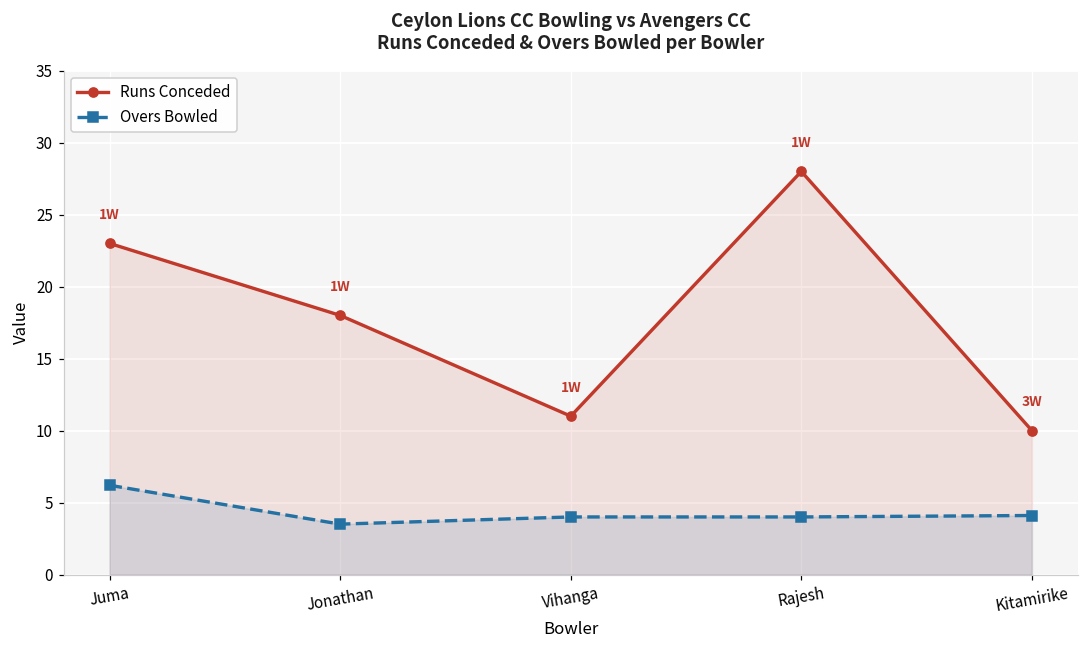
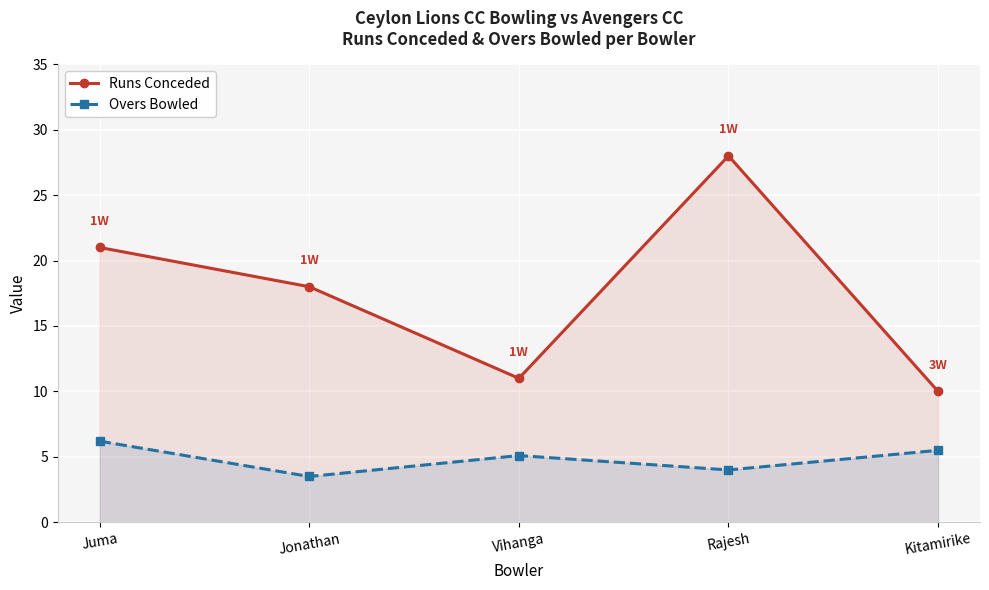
Runs Conceded, Juma: 23 -> 21
Overs Bowled, Vihanga: 4.0 -> 5.1
Overs Bowled, Kitamirike: 4.1 -> 5.5
